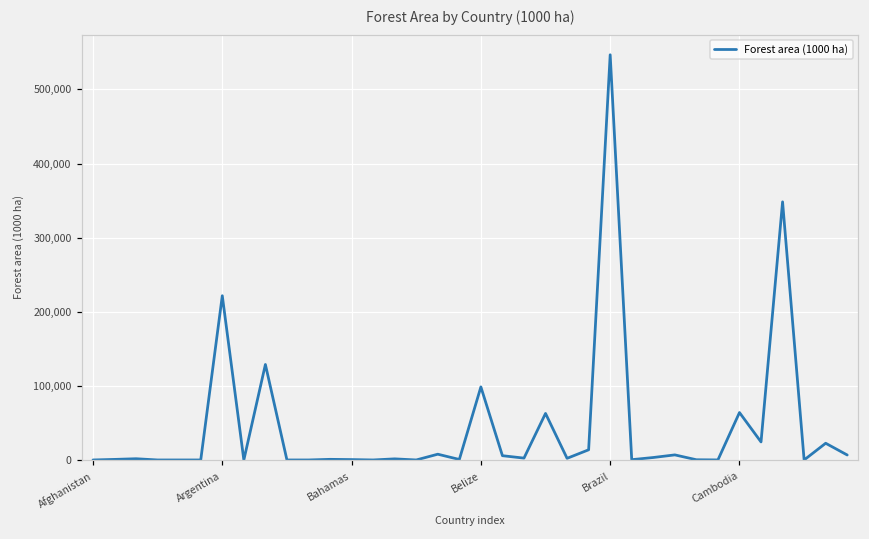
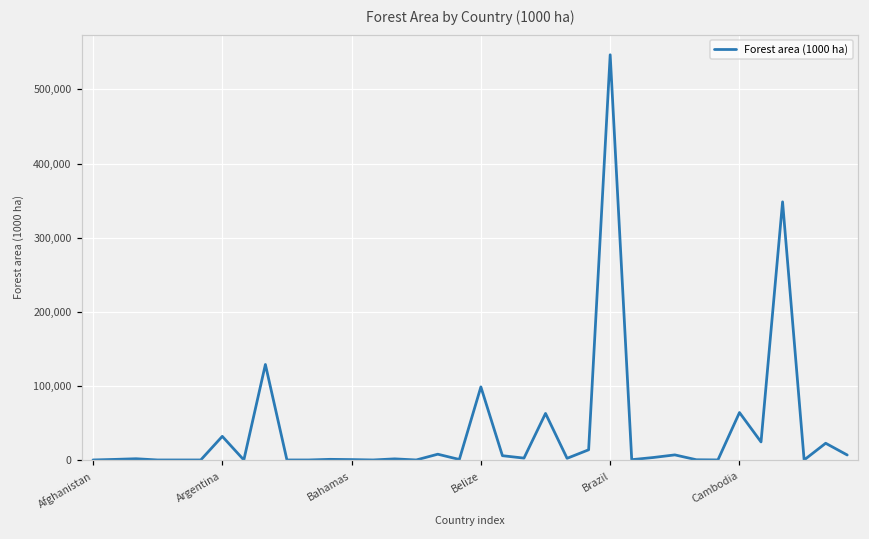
Argentina: 220,000 -> 30,000
